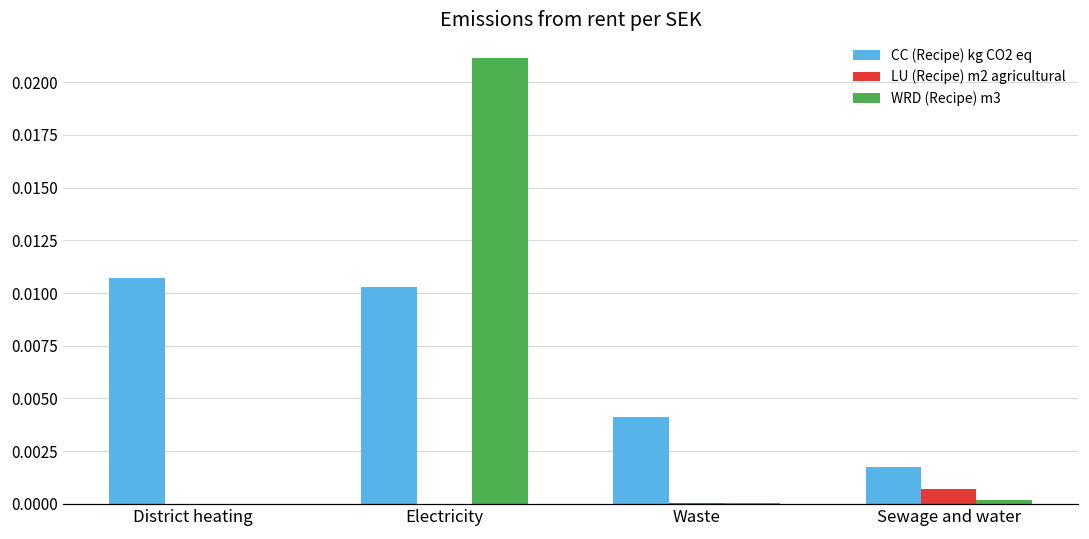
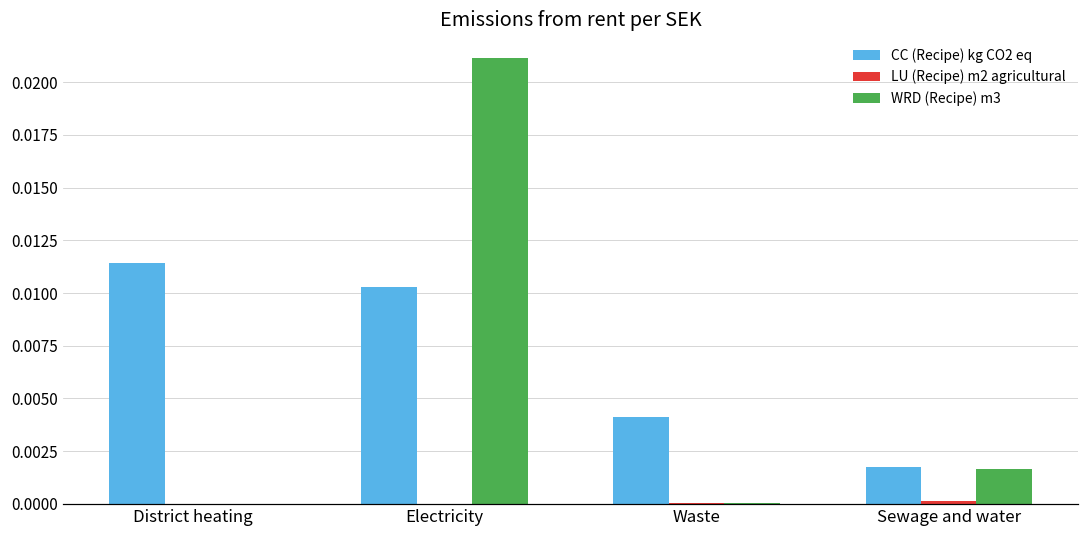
CC (Recipe) kg CO2 eq, District heating: 0.0107 -> 0.0114
LU (Recipe) m2 agricultural, Sewage and water: 0.0007 -> 0.0001
WRD (Recipe) m3, Sewage and water: 0.0002 -> 0.0017
